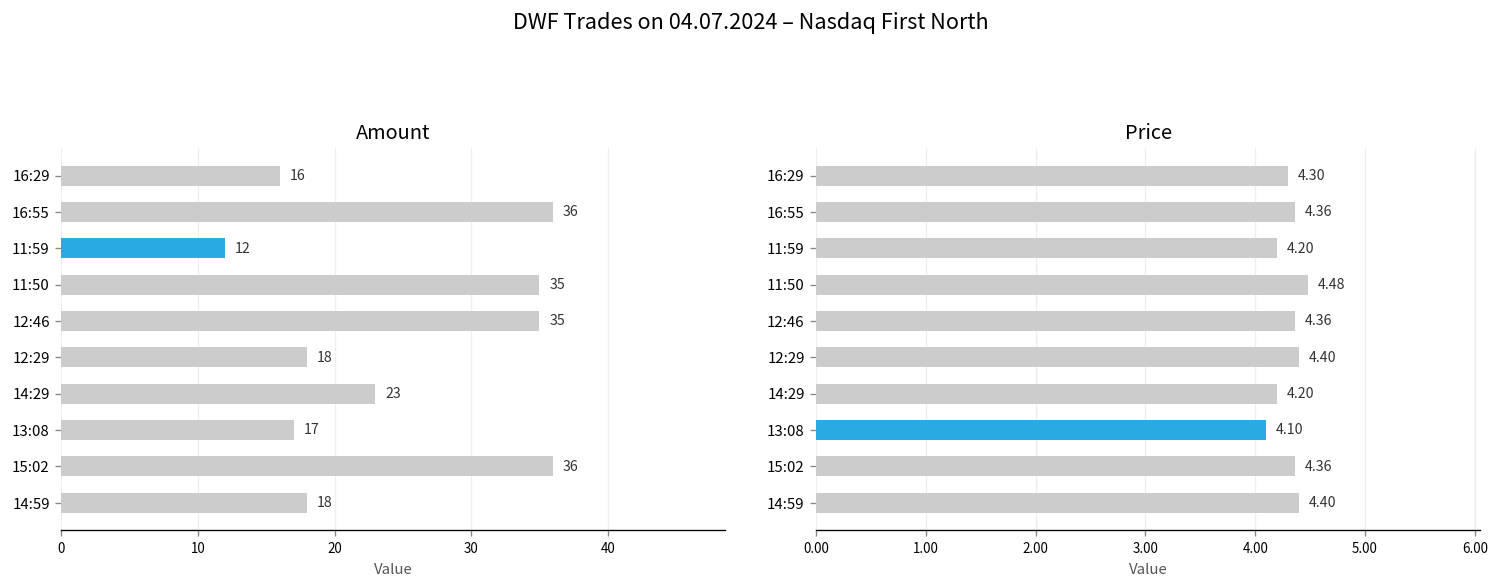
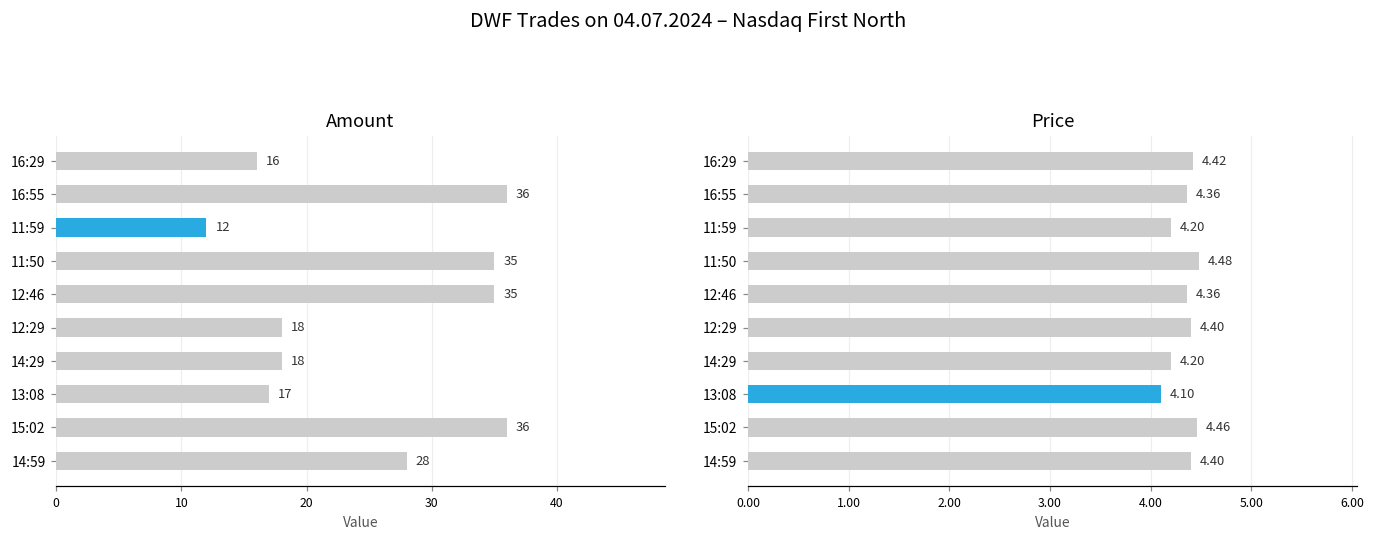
Amount, 14:29: 23 -> 18
Amount, 14:59: 18 -> 28
Price, 16:29: 4.30 -> 4.42
Price, 15:02: 4.36 -> 4.46
